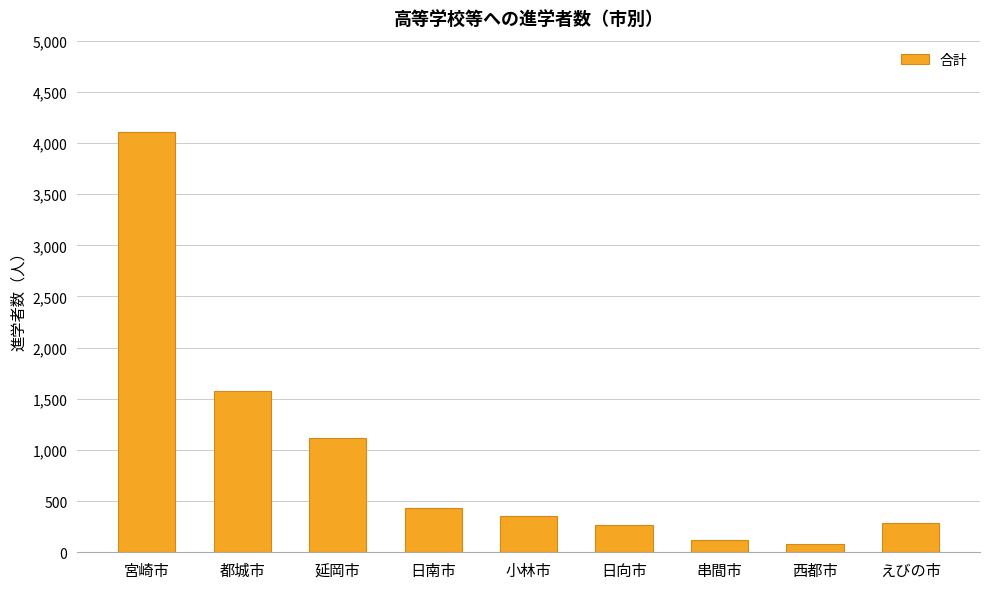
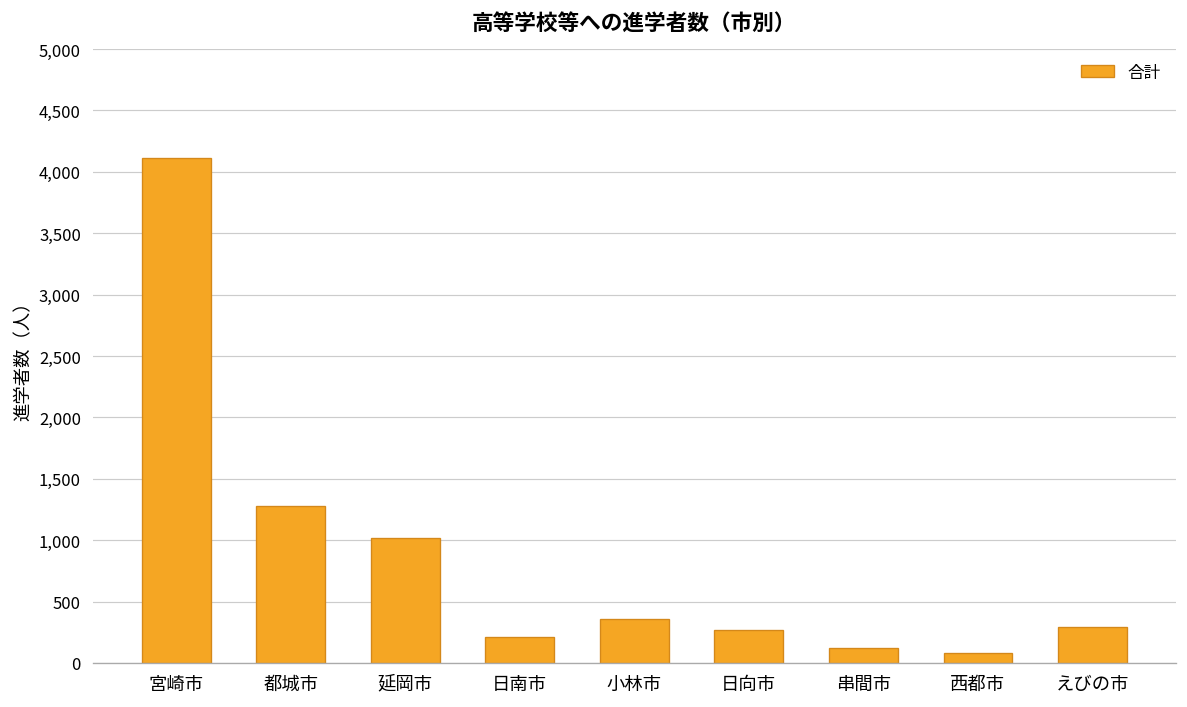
都城市: 1,580 -> 1,280
延岡市: 1,110 -> 1,020
日南市: 430 -> 210
